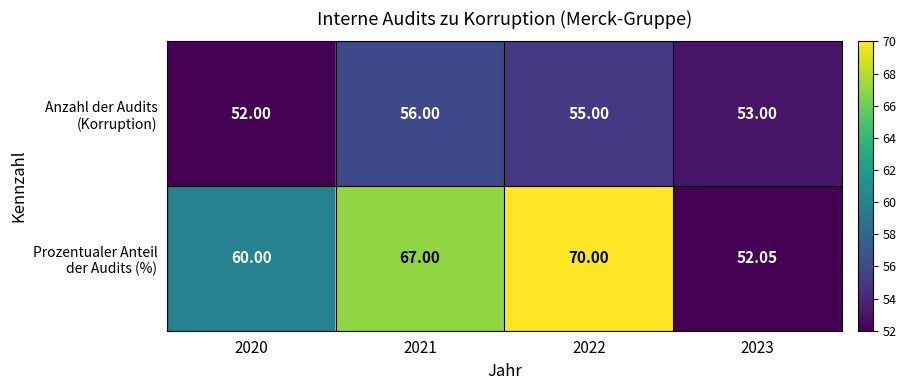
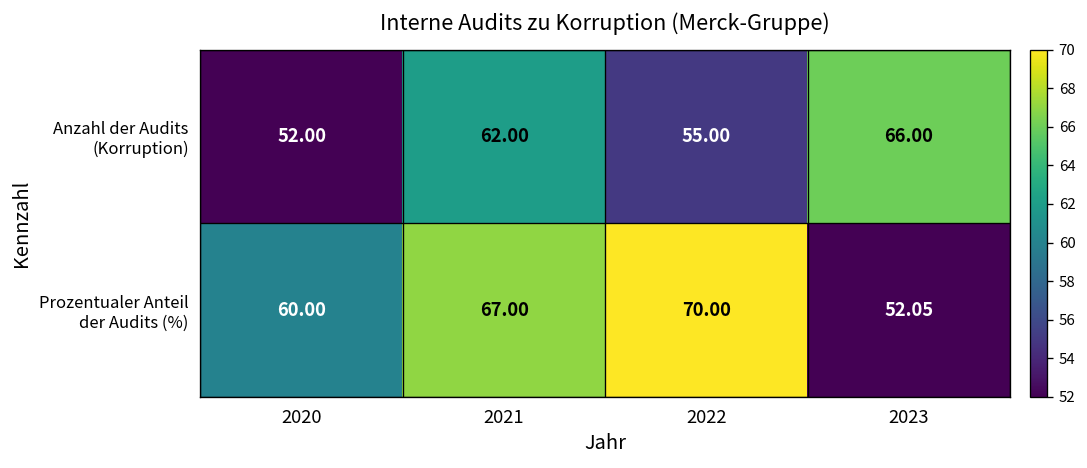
Anzahl der Audits (Korruption), 2021: 56.00 -> 62.00
Anzahl der Audits (Korruption), 2023: 53.00 -> 66.00
